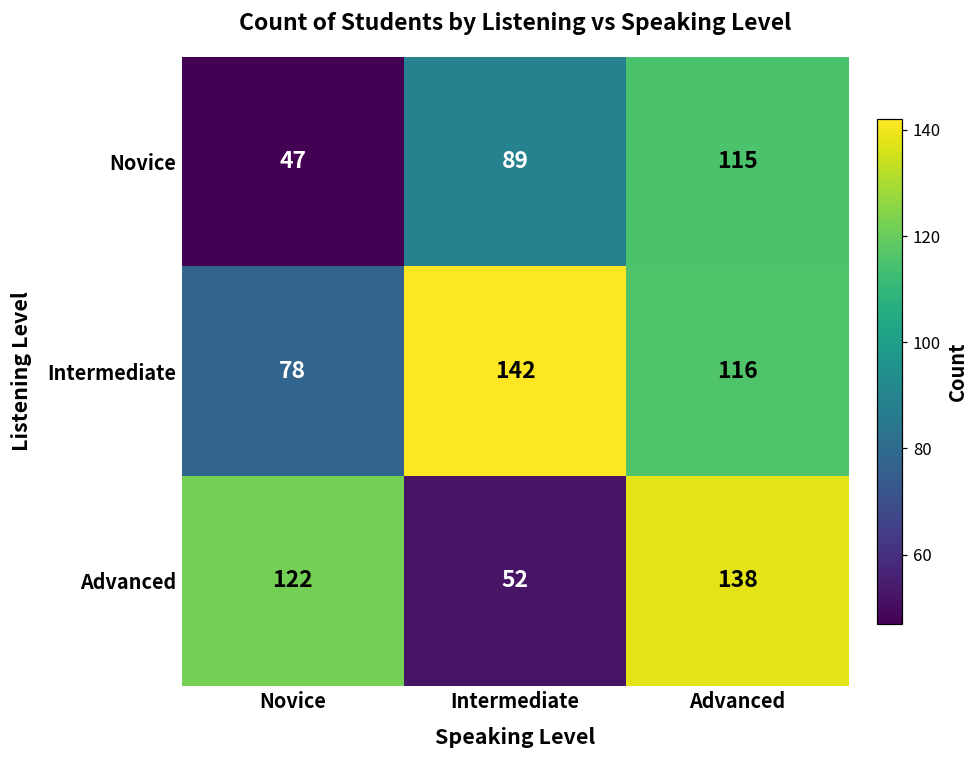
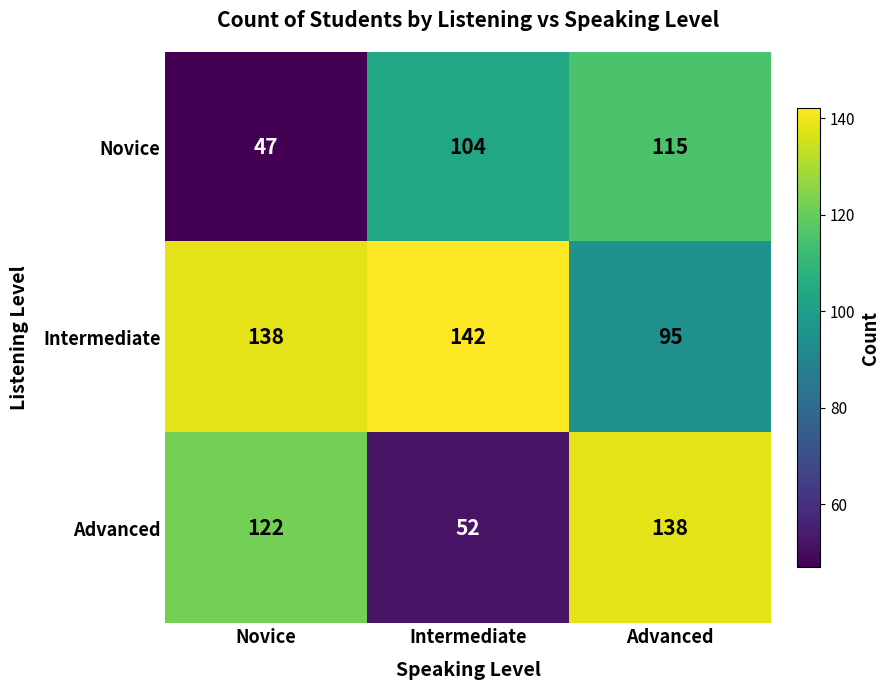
Novice, Intermediate: 89 -> 104
Intermediate, Novice: 78 -> 138
Intermediate, Advanced: 116 -> 95
